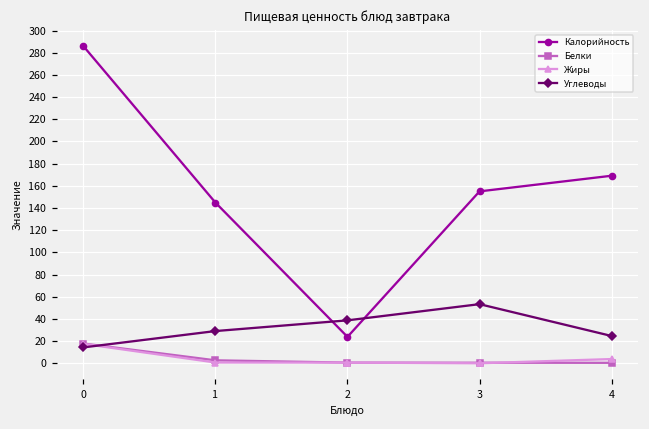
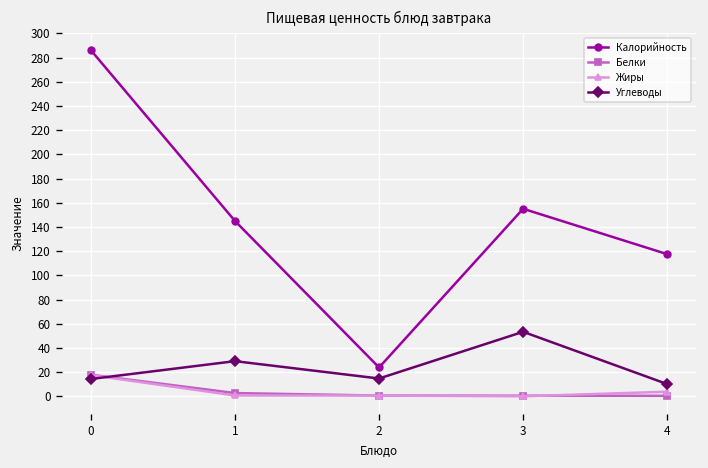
Углеводы, 2: 39 -> 15
Калорийность, 4: 169 -> 118
Углеводы, 4: 25 -> 10
